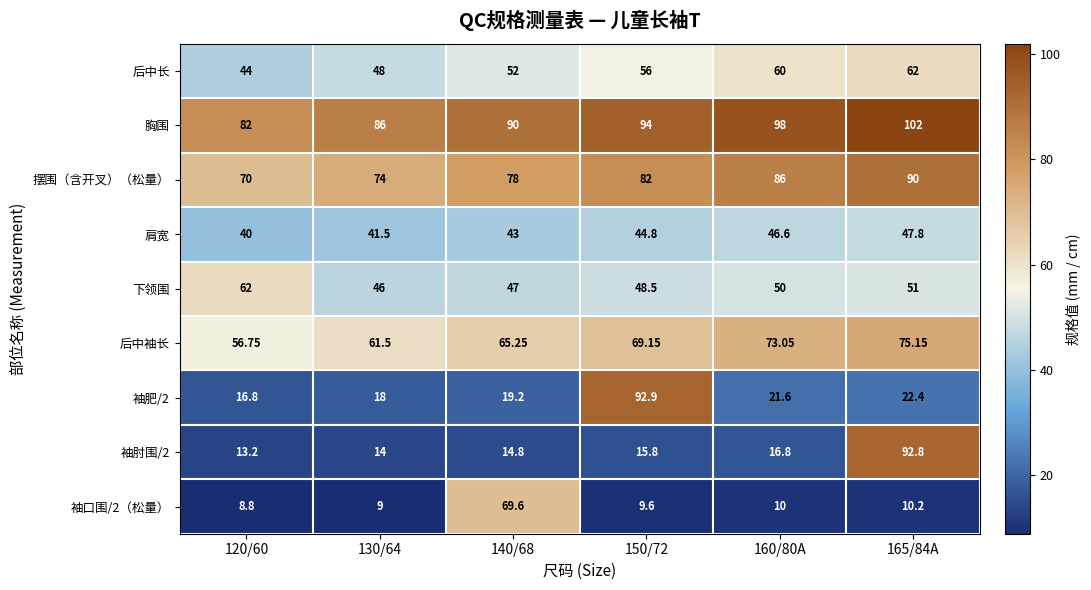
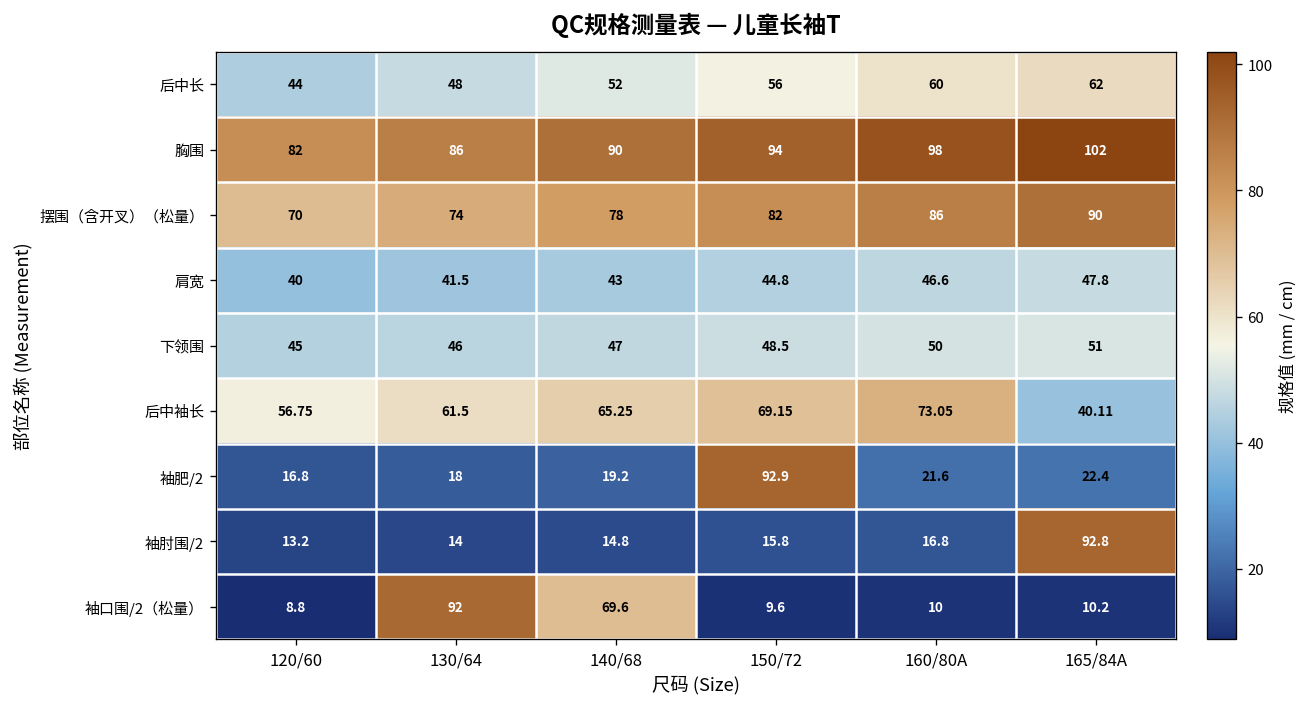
下领围, 120/60: 62 -> 45
后中袖长, 165/84A: 75.15 -> 40.11
袖口围/2（松量）, 130/64: 9 -> 92
